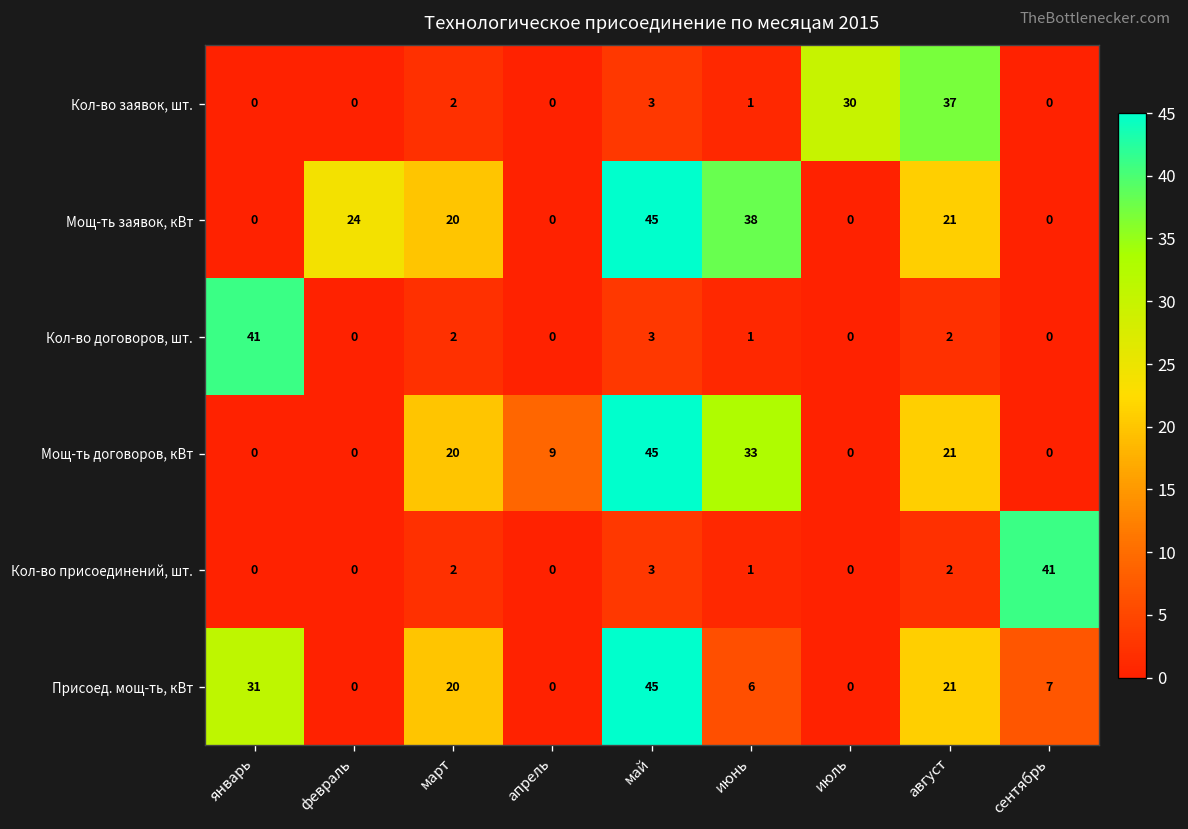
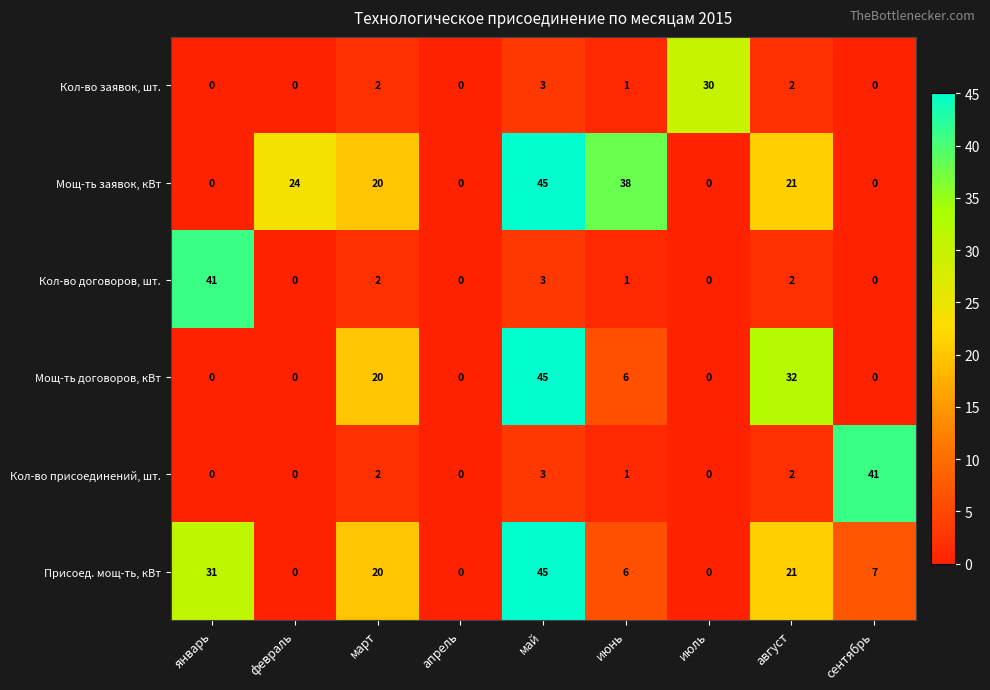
Кол-во заявок, шт., август: 37 -> 2
Мощ-ть договоров, кВт, апрель: 9 -> 0
Мощ-ть договоров, кВт, июнь: 33 -> 6
Мощ-ть договоров, кВт, август: 21 -> 32
